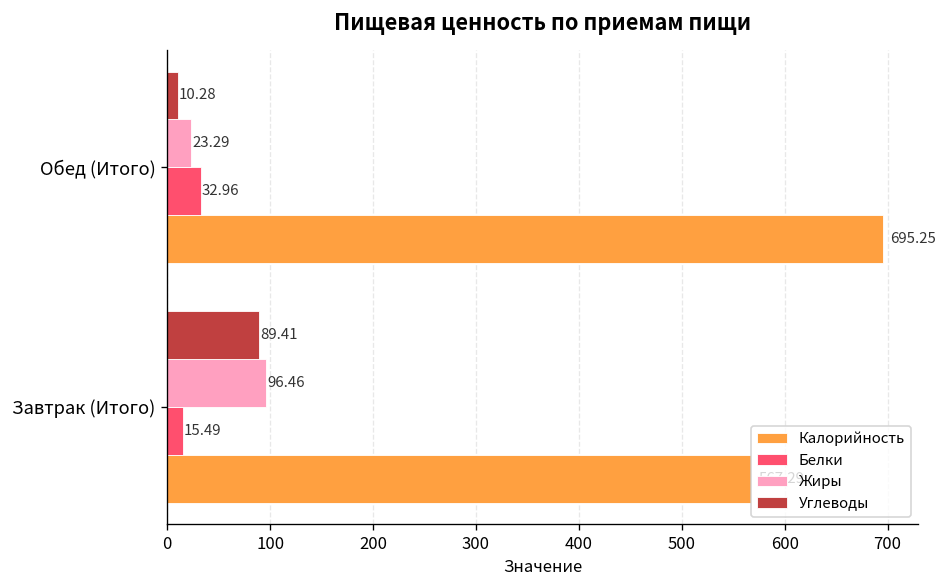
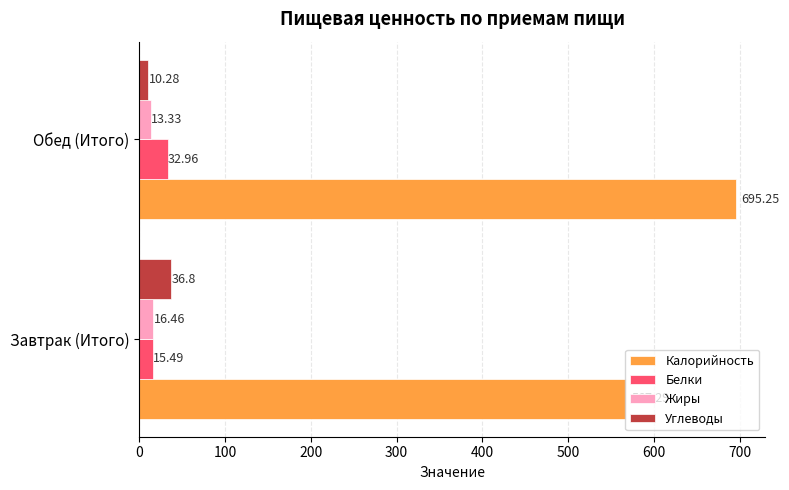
Жиры, Обед (Итого): 23.29 -> 13.33
Углеводы, Завтрак (Итого): 89.41 -> 36.8
Жиры, Завтрак (Итого): 96.46 -> 16.46
